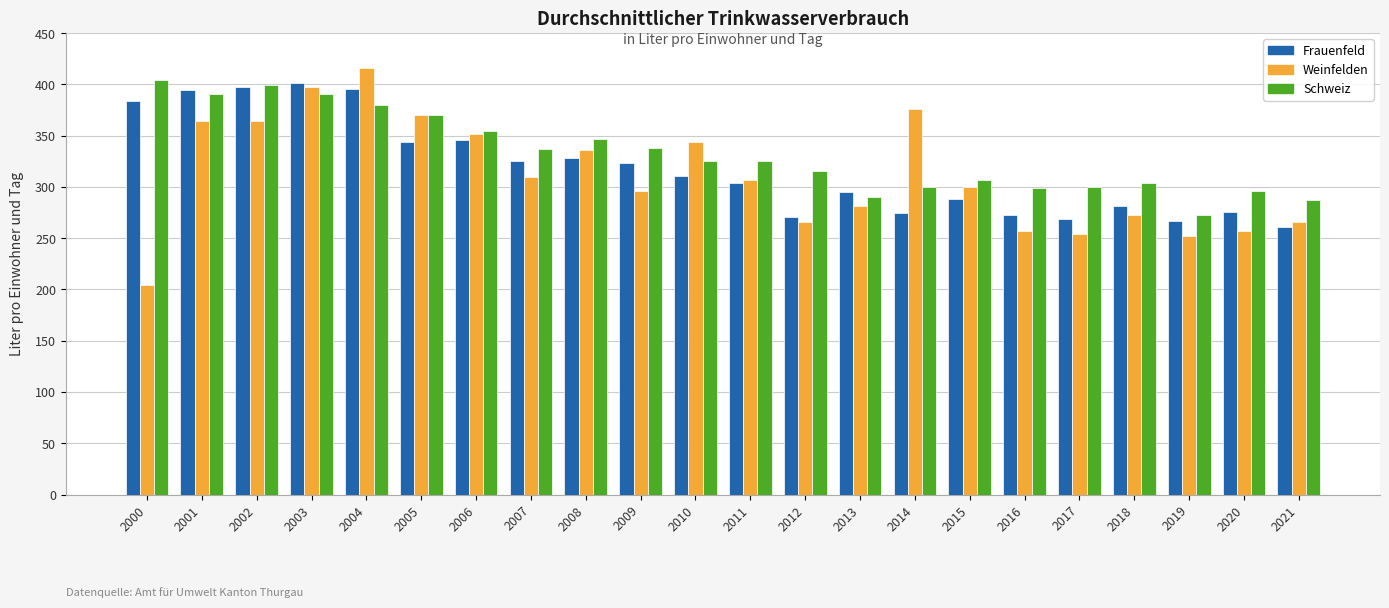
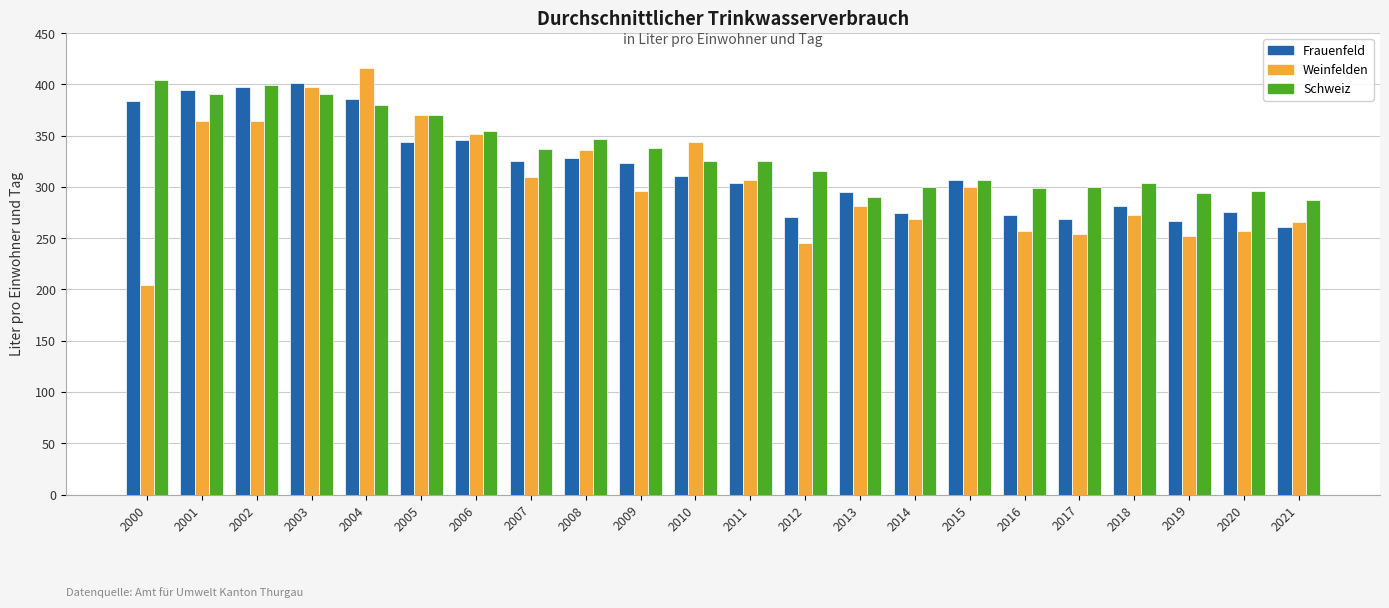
Frauenfeld, 2004: 396 -> 386
Weinfelden, 2012: 266 -> 245
Weinfelden, 2014: 376 -> 269
Frauenfeld, 2015: 288 -> 307
Schweiz, 2019: 273 -> 294
